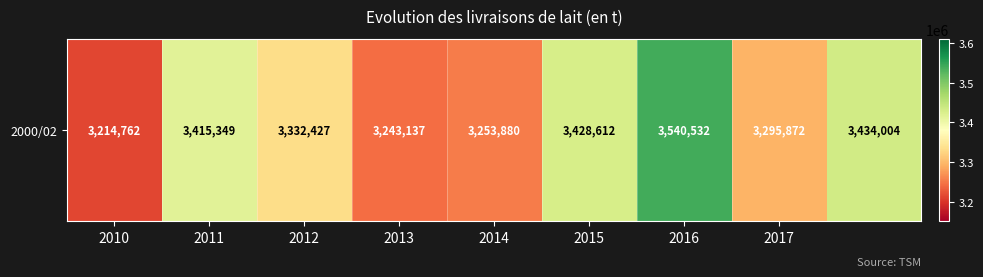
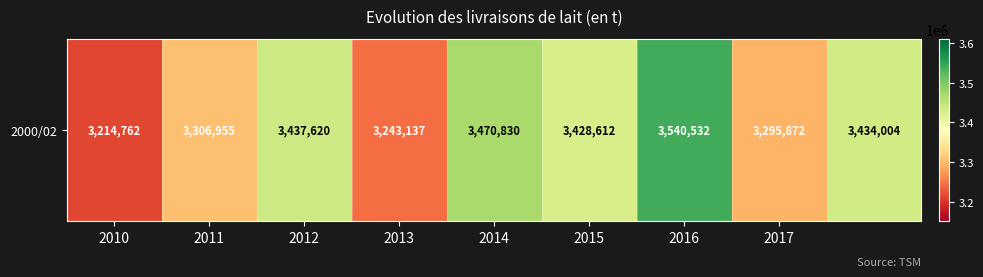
2000/02, 2011: 3,415,349 -> 3,306,955
2000/02, 2012: 3,332,427 -> 3,437,620
2000/02, 2014: 3,253,880 -> 3,470,830
